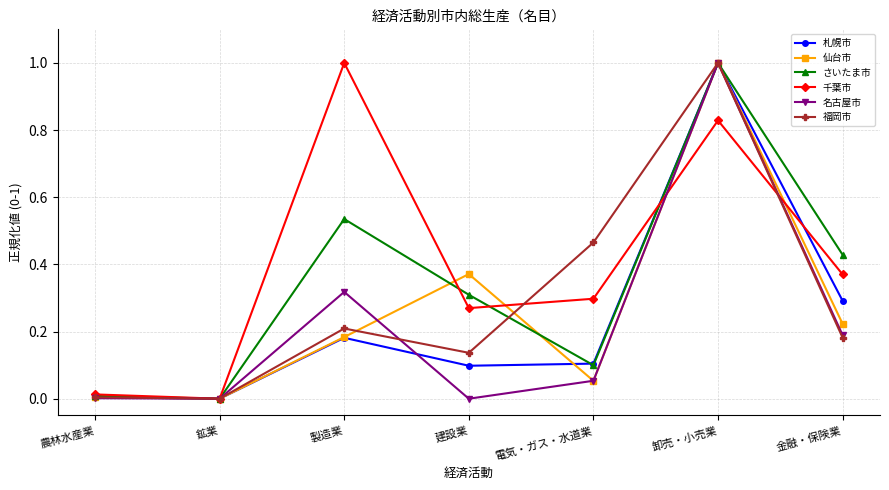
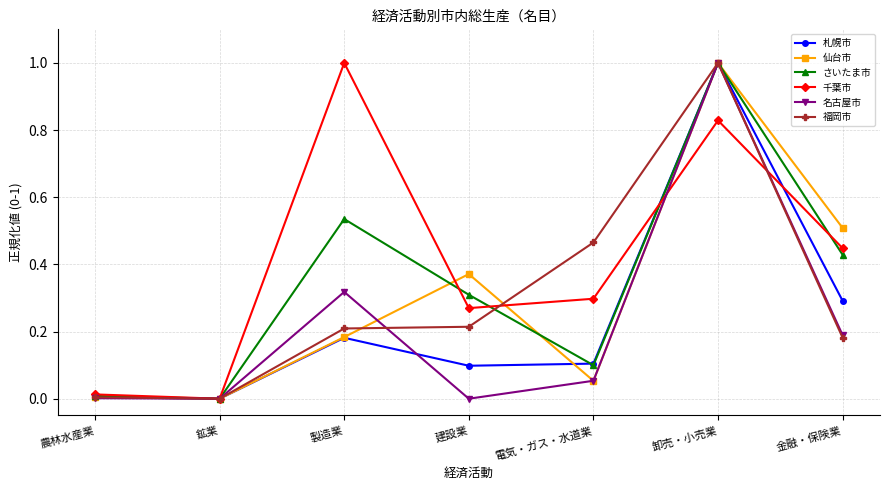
福岡市, 建設業: 0.14 -> 0.21
仙台市, 金融・保険業: 0.22 -> 0.51
千葉市, 金融・保険業: 0.37 -> 0.45
